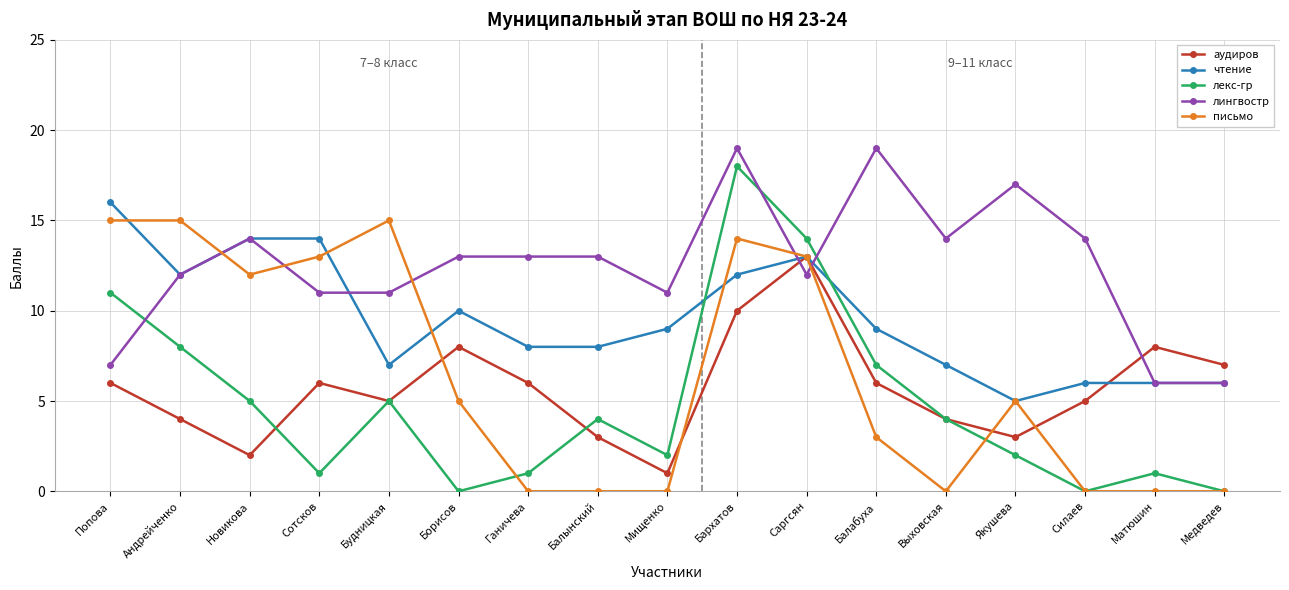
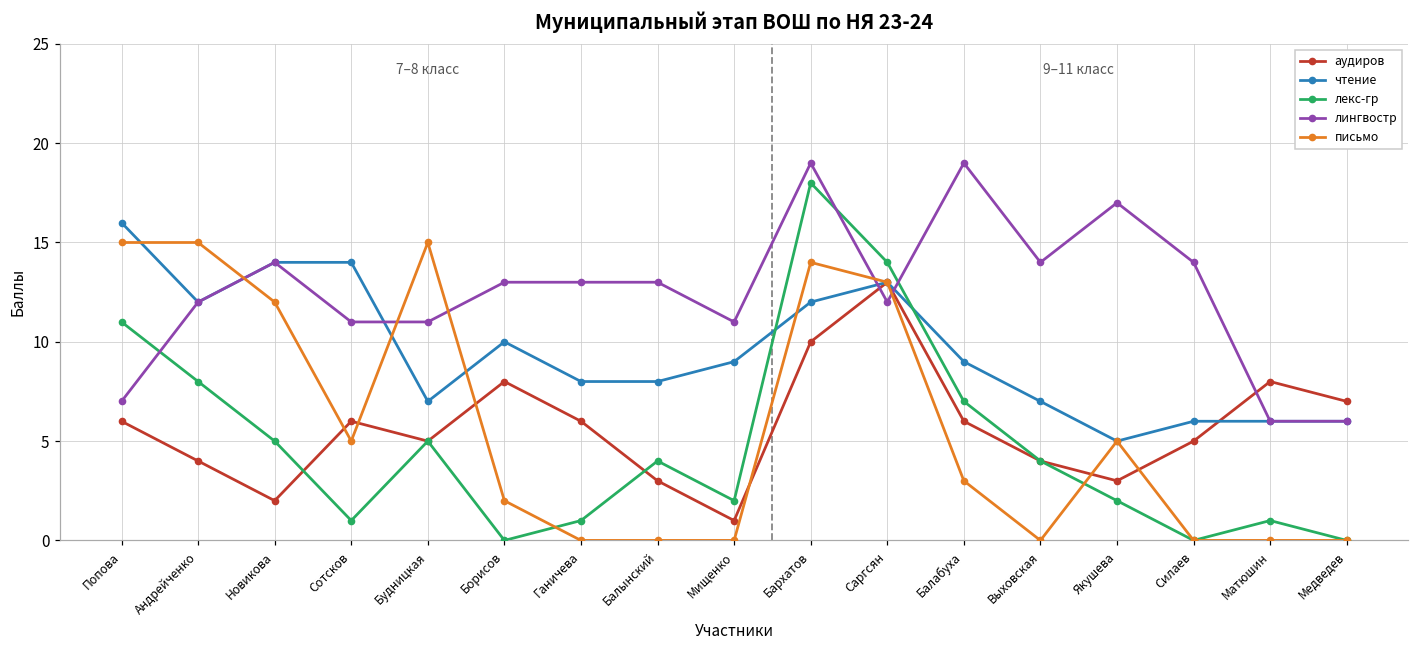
письмо, Сотсков: 13 -> 5
письмо, Борисов: 5 -> 2
